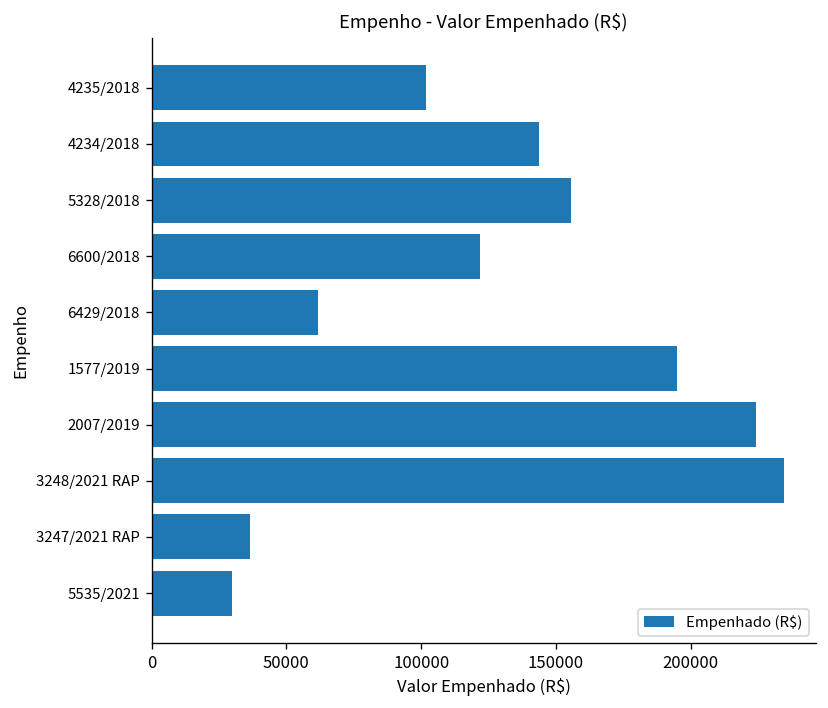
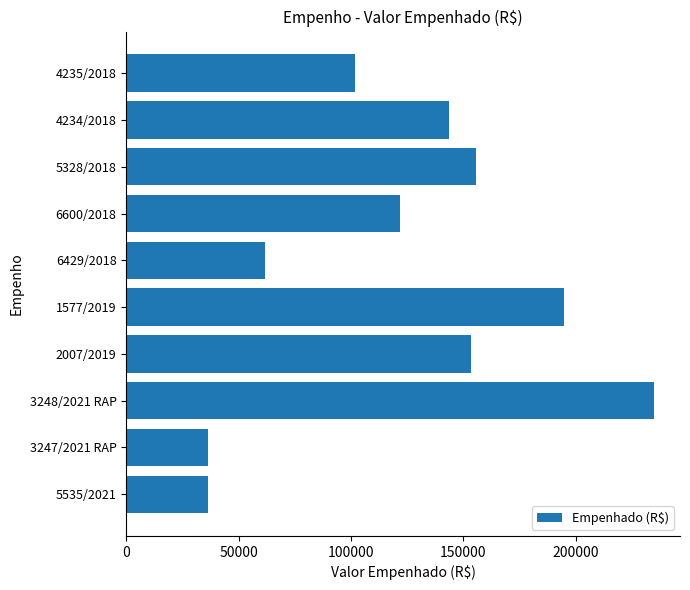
2007/2019: 224000 -> 154000
5535/2021: 30000 -> 37000
